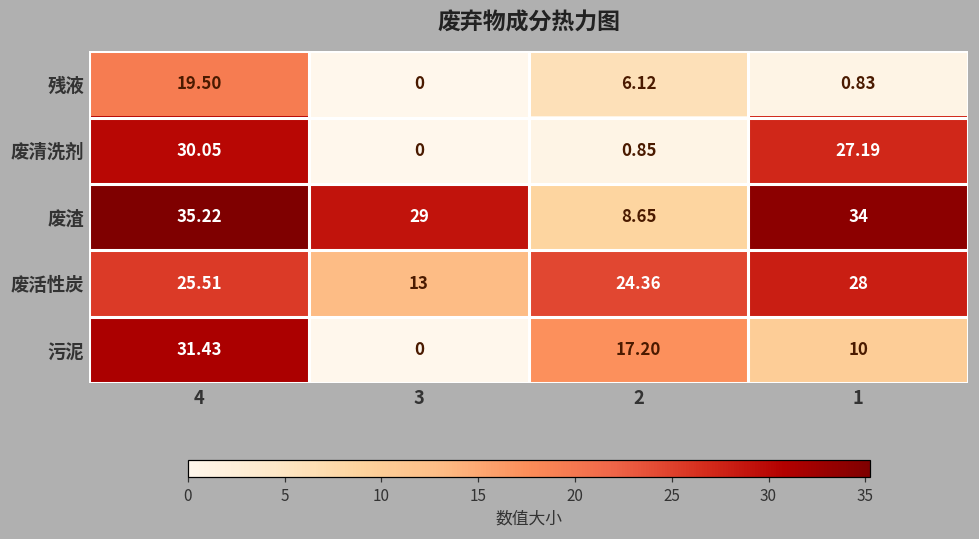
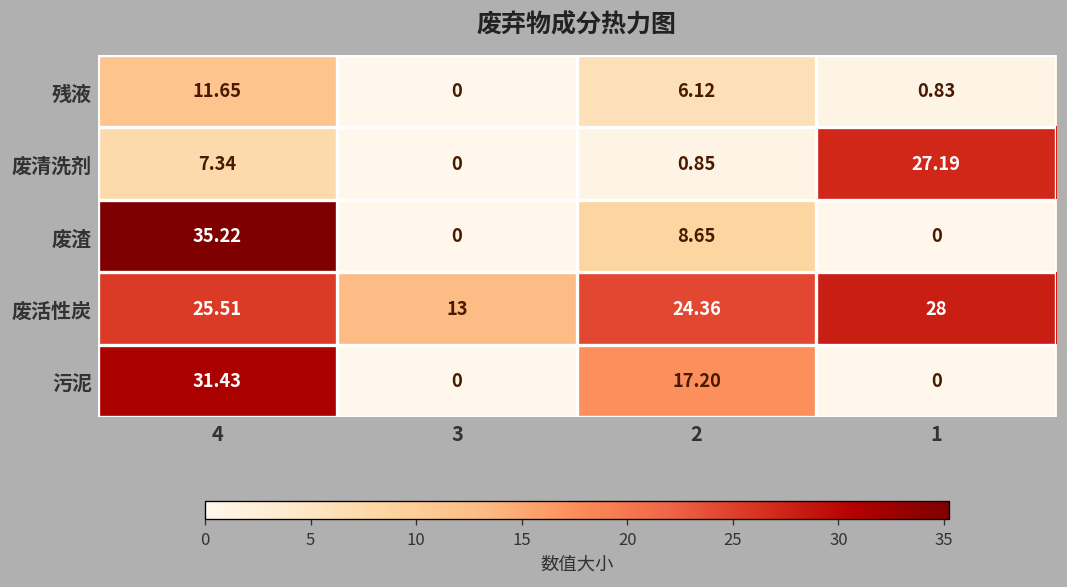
残液, 4: 19.50 -> 11.65
废清洗剂, 4: 30.05 -> 7.34
废渣, 3: 29 -> 0
废渣, 1: 34 -> 0
污泥, 1: 10 -> 0
